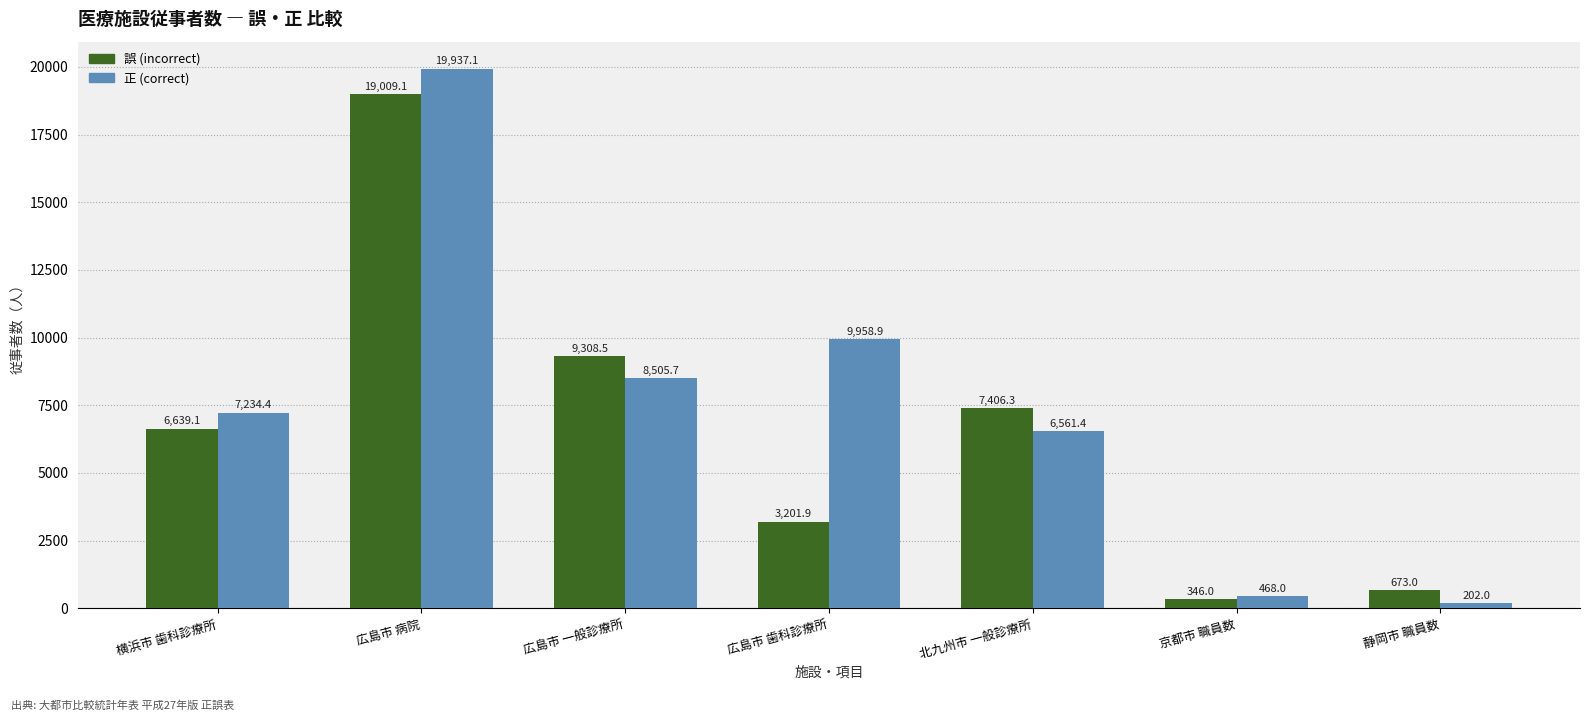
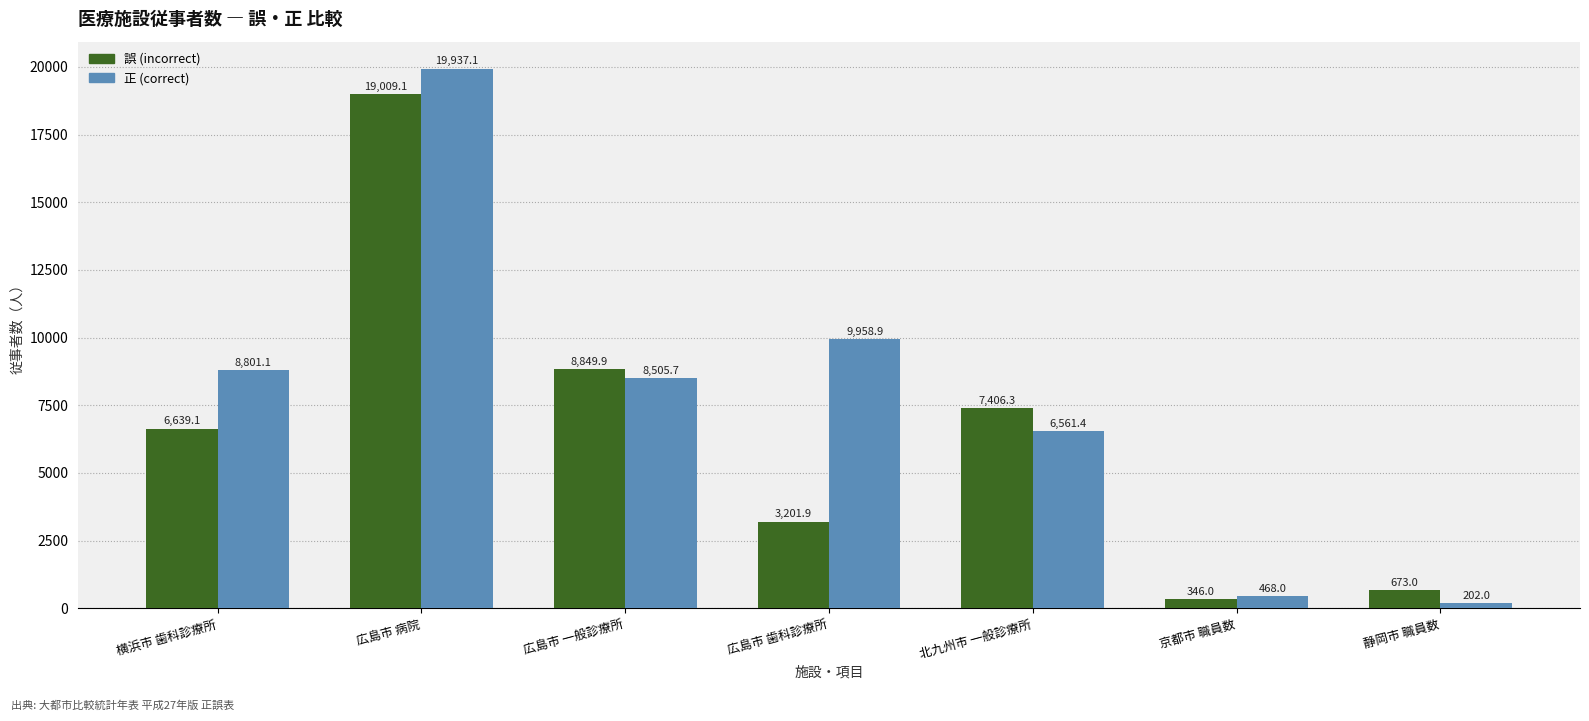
正 (correct), 横浜市 歯科診療所: 7,234.4 -> 8,801.1
誤 (incorrect), 広島市 一般診療所: 9,308.5 -> 8,849.9
